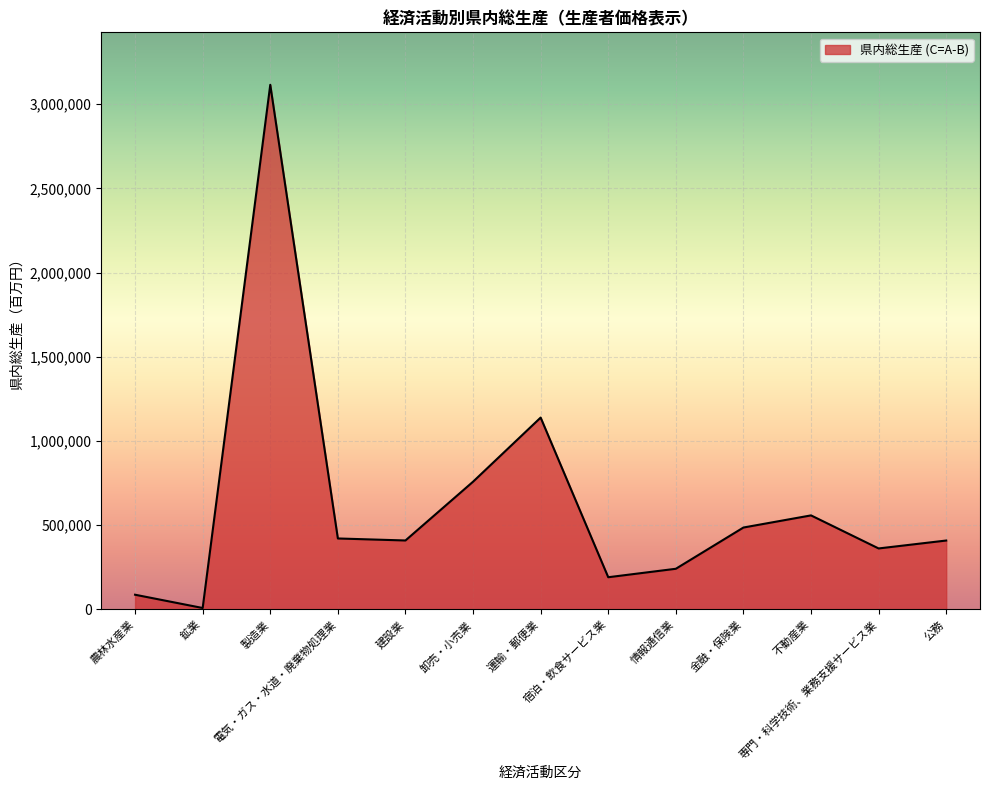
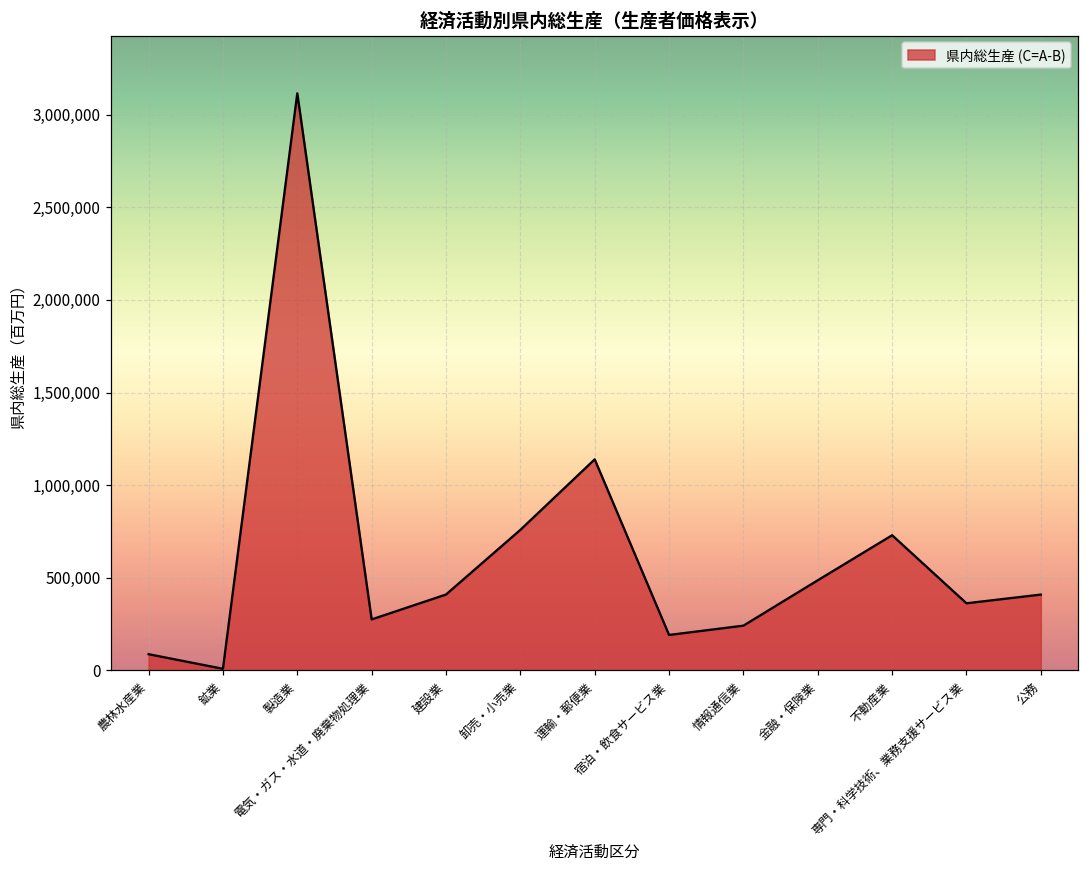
電気・ガス・水道・廃棄物処理業: 420,000 -> 280,000
不動産業: 560,000 -> 730,000
